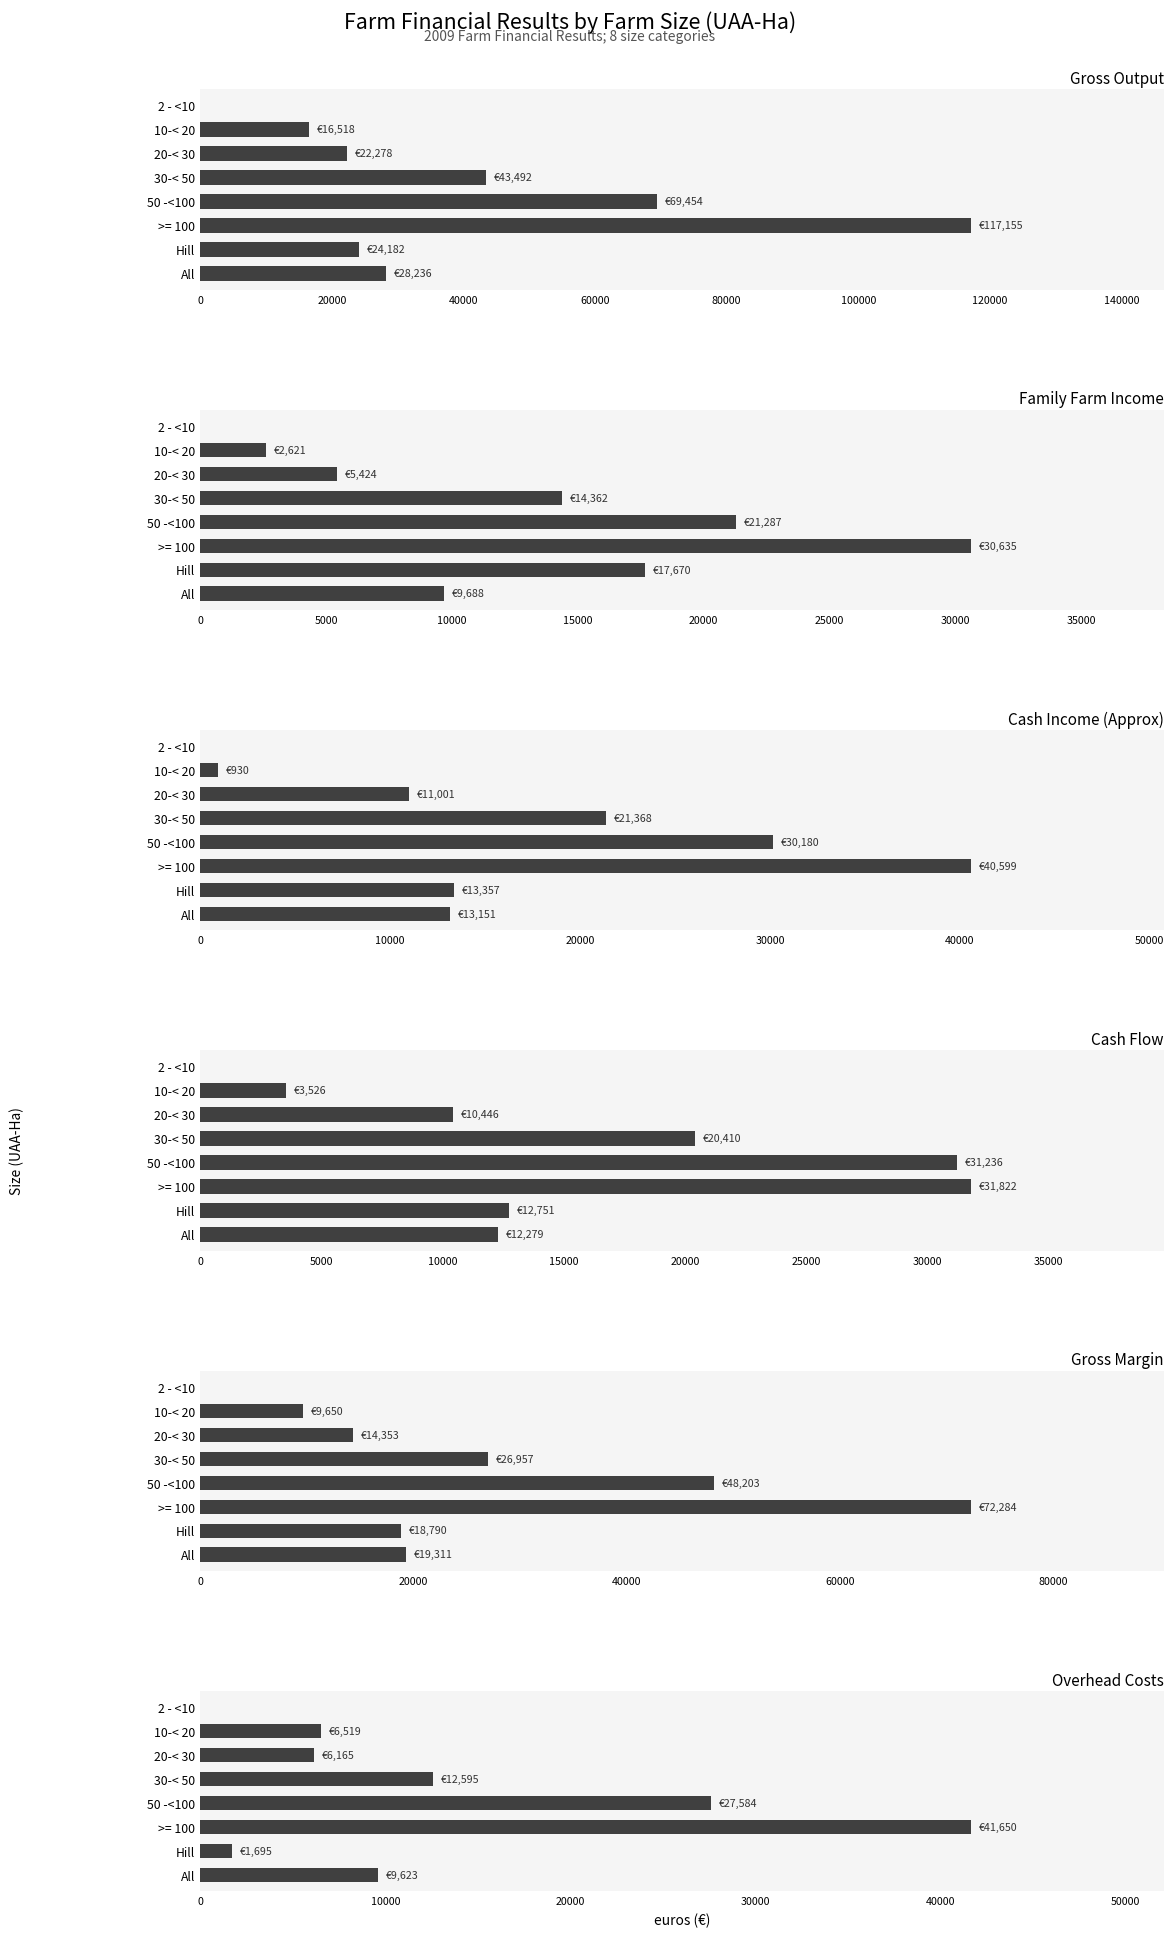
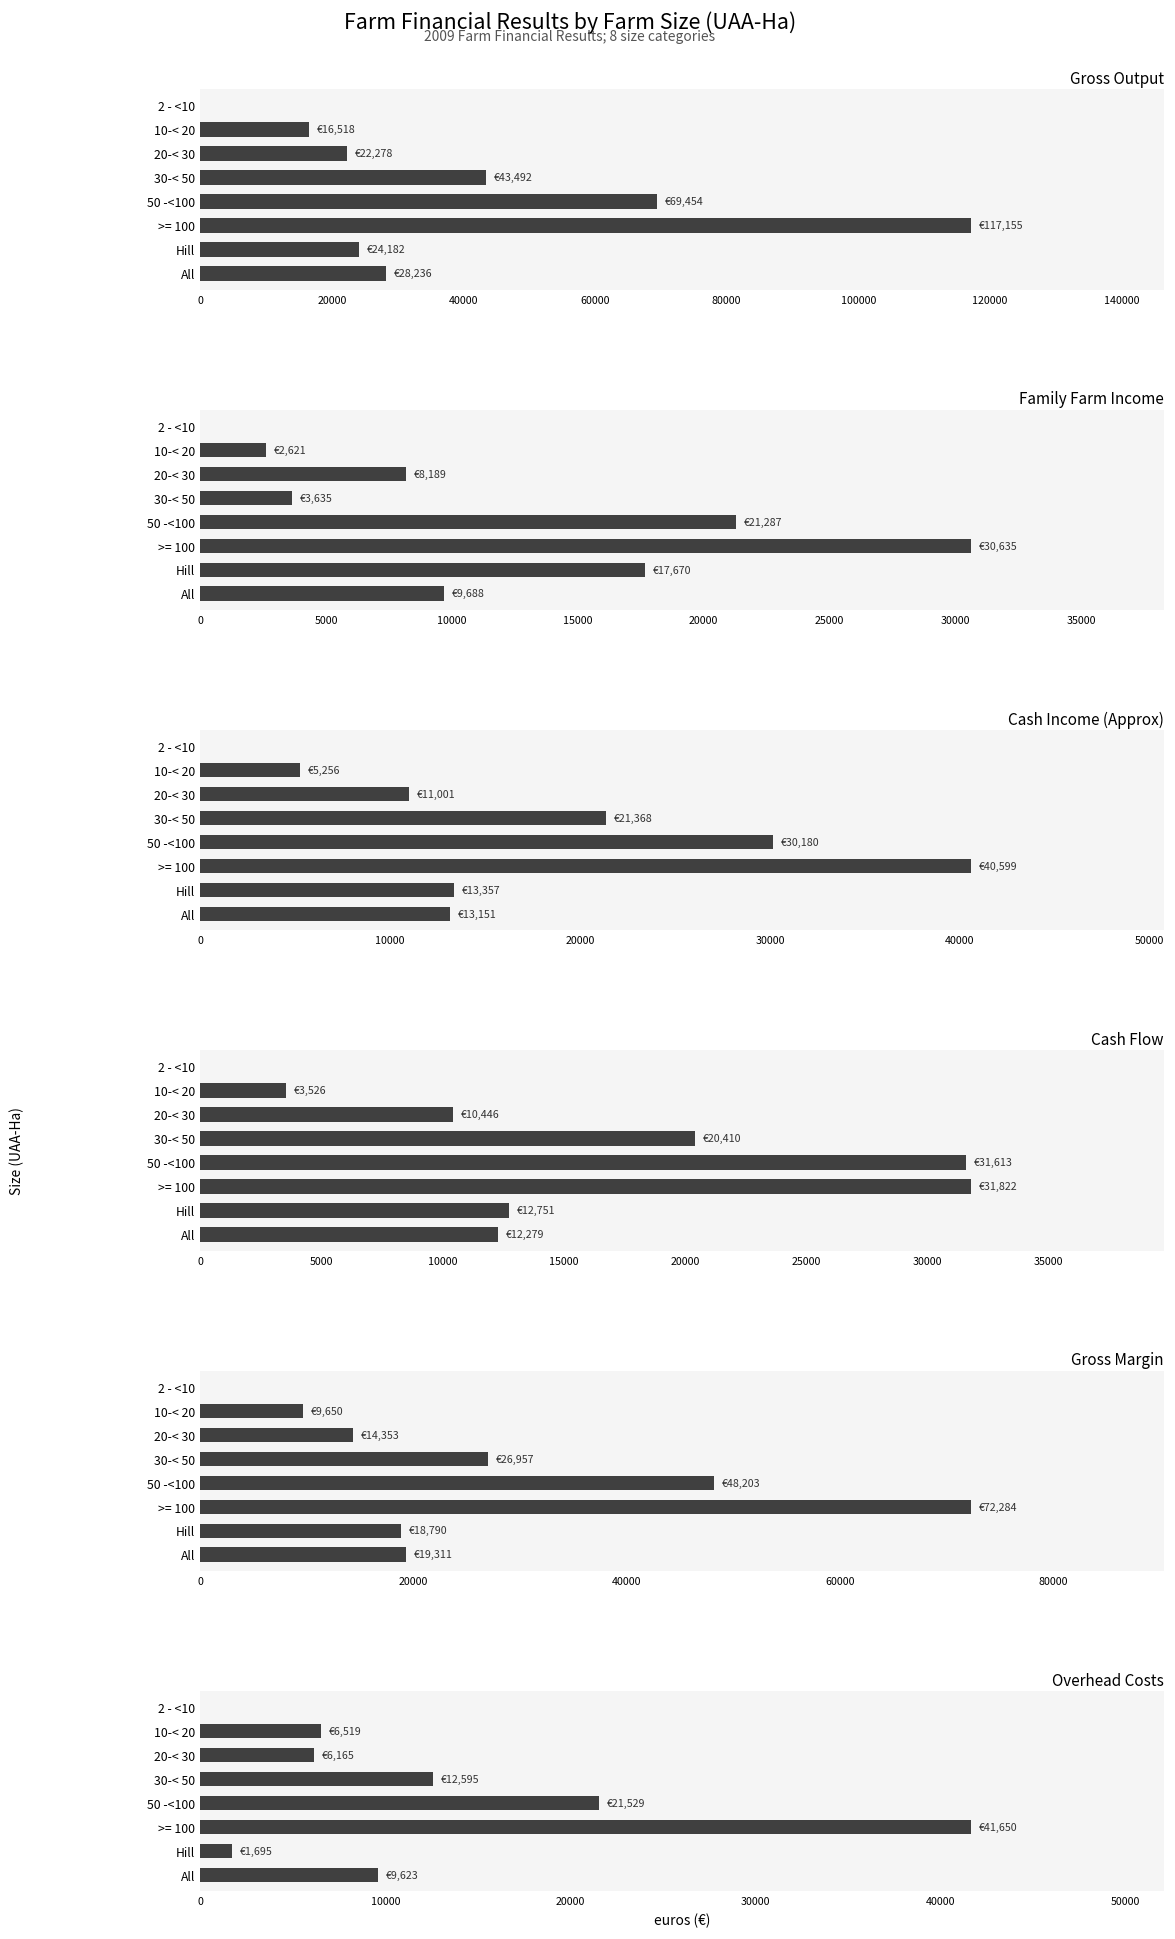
Family Farm Income, 20-< 30: €5,424 -> €8,189
Family Farm Income, 30-< 50: €14,362 -> €3,635
Cash Income (Approx), 10-< 20: €930 -> €5,256
Cash Flow, 50 -<100: €31,236 -> €31,613
Overhead Costs, 50 -<100: €27,584 -> €21,529
